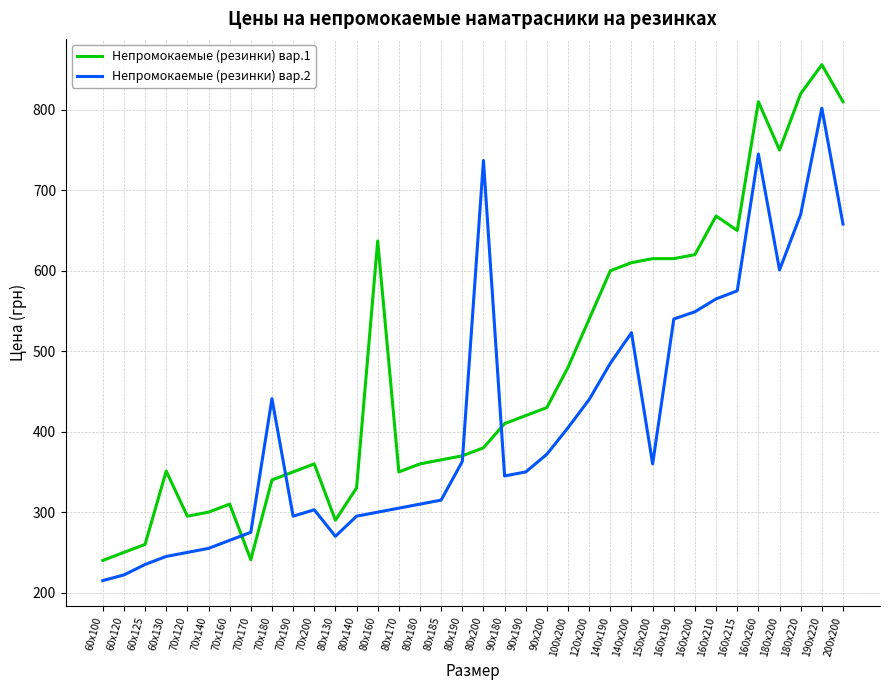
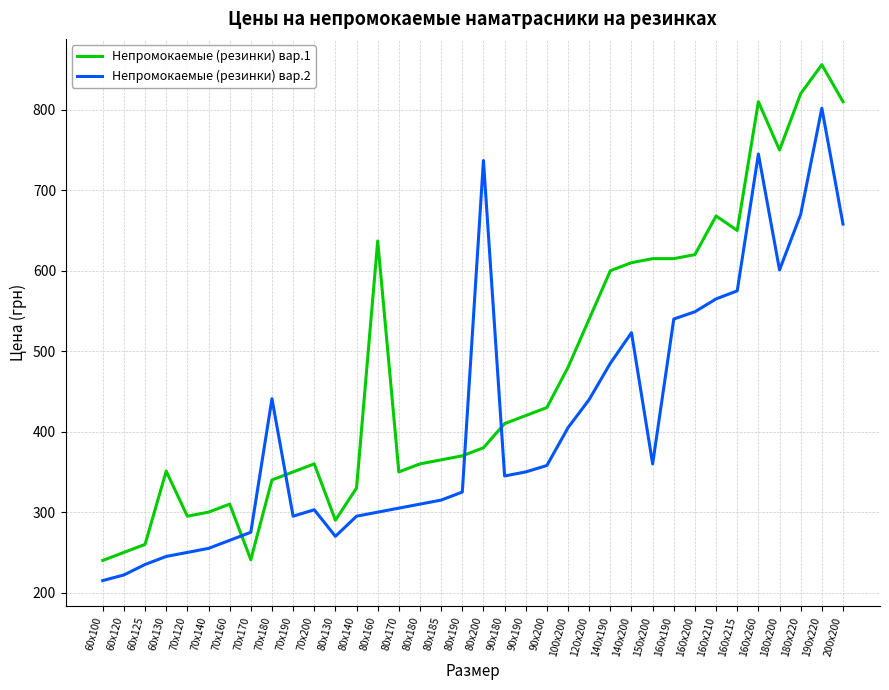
Непромокаемые (резинки) вар.2, 80х190: 360 -> 330
Непромокаемые (резинки) вар.2, 90х200: 370 -> 360
